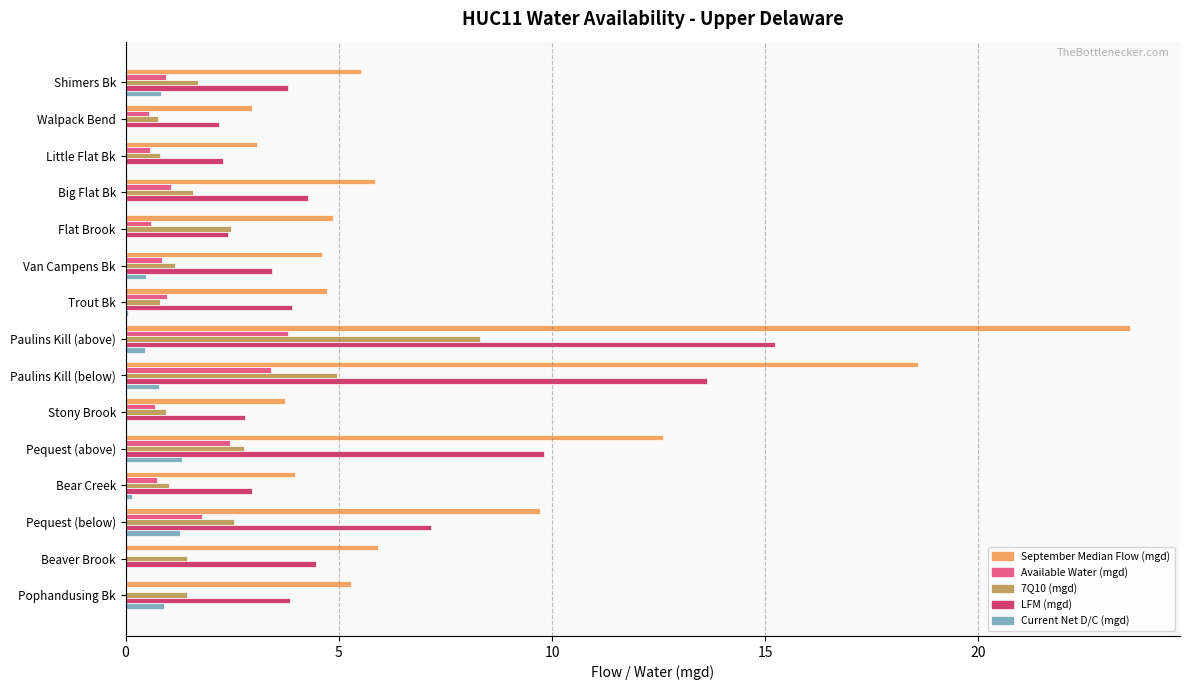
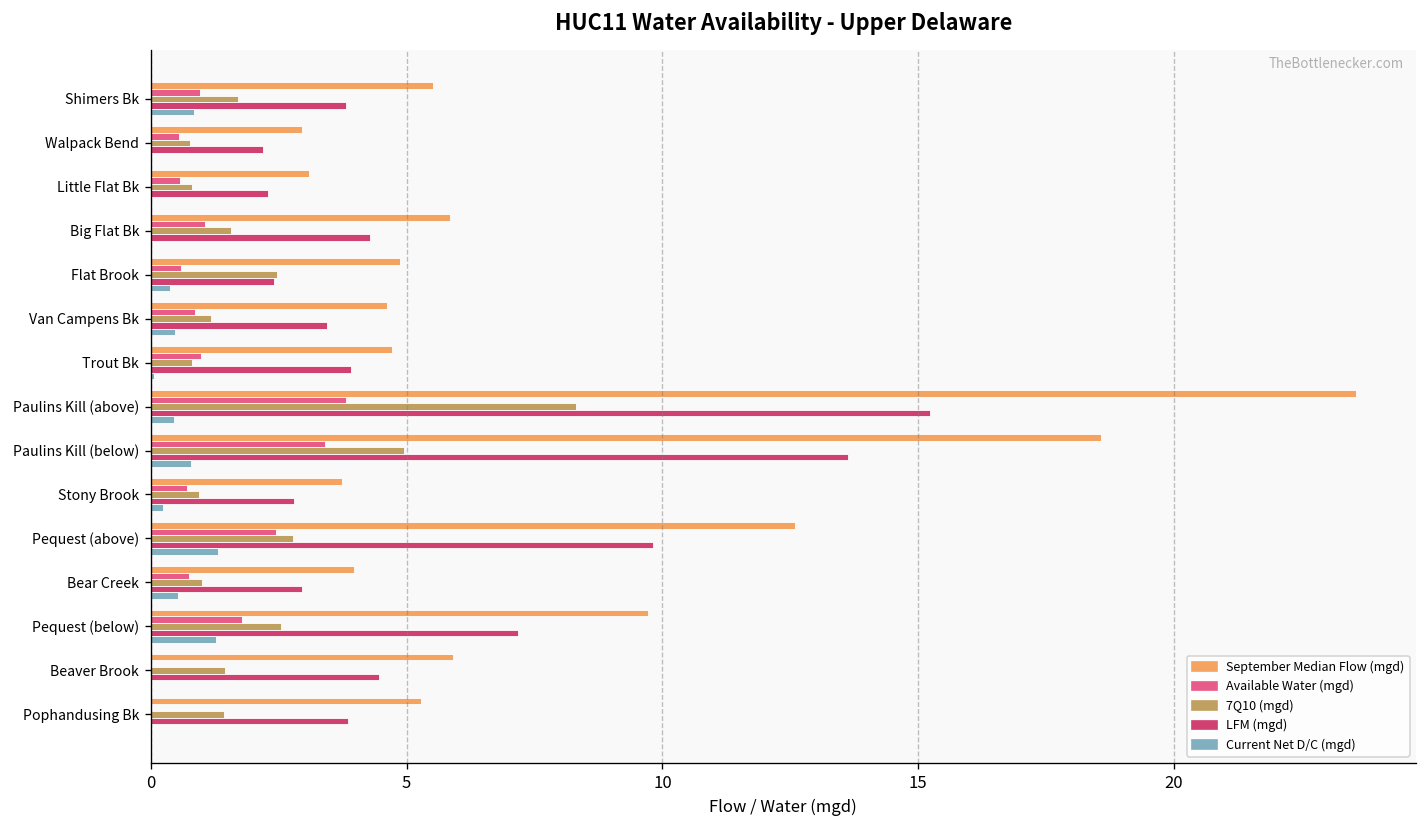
Current Net D/C (mgd), Flat Brook: 0.0 -> 0.4
Current Net D/C (mgd), Stony Brook: 0.0 -> 0.2
Current Net D/C (mgd), Bear Creek: 0.2 -> 0.5
Current Net D/C (mgd), Pophandusing Bk: 0.9 -> 0.0
